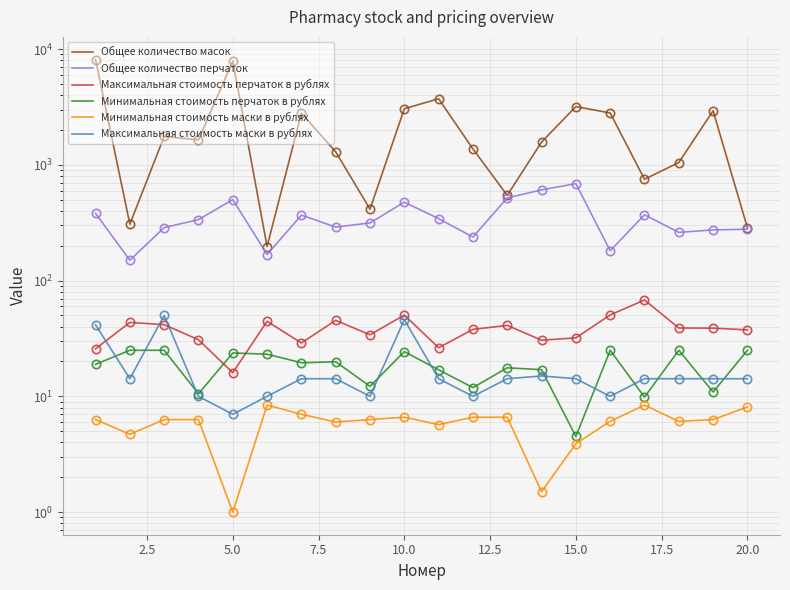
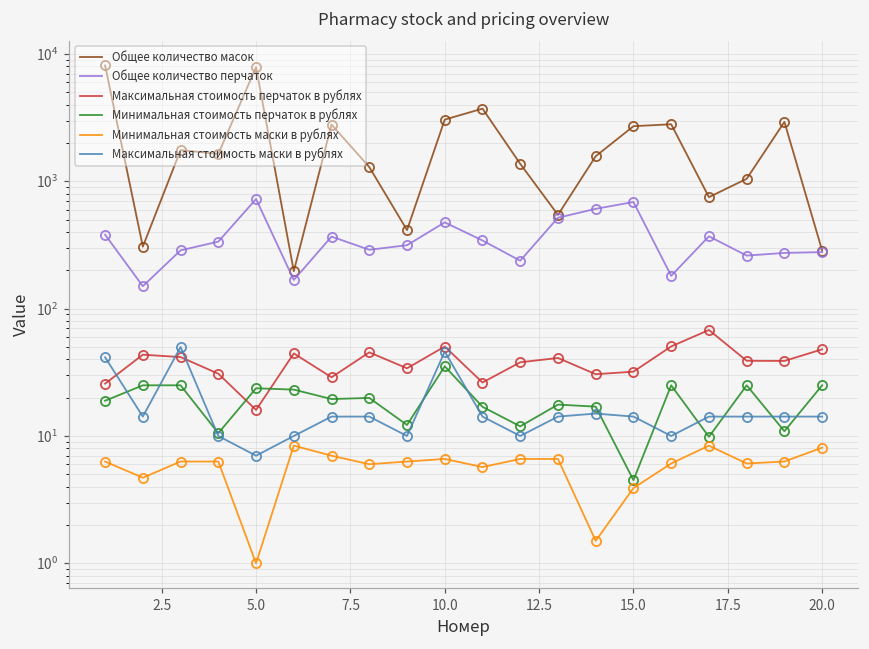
Общее количество перчаток, 5.0: 500 -> 700
Минимальная стоимость перчаток в рублях, 10.0: 24 -> 35
Общее количество масок, 15.0: 3200 -> 2700
Максимальная стоимость перчаток в рублях, 20.0: 38 -> 48
